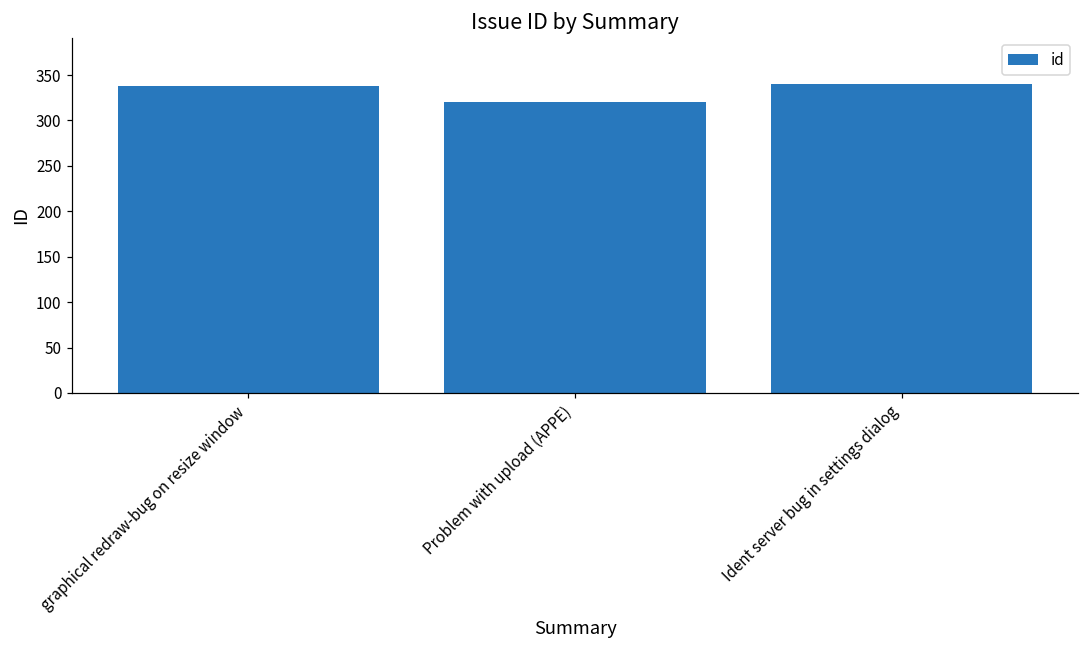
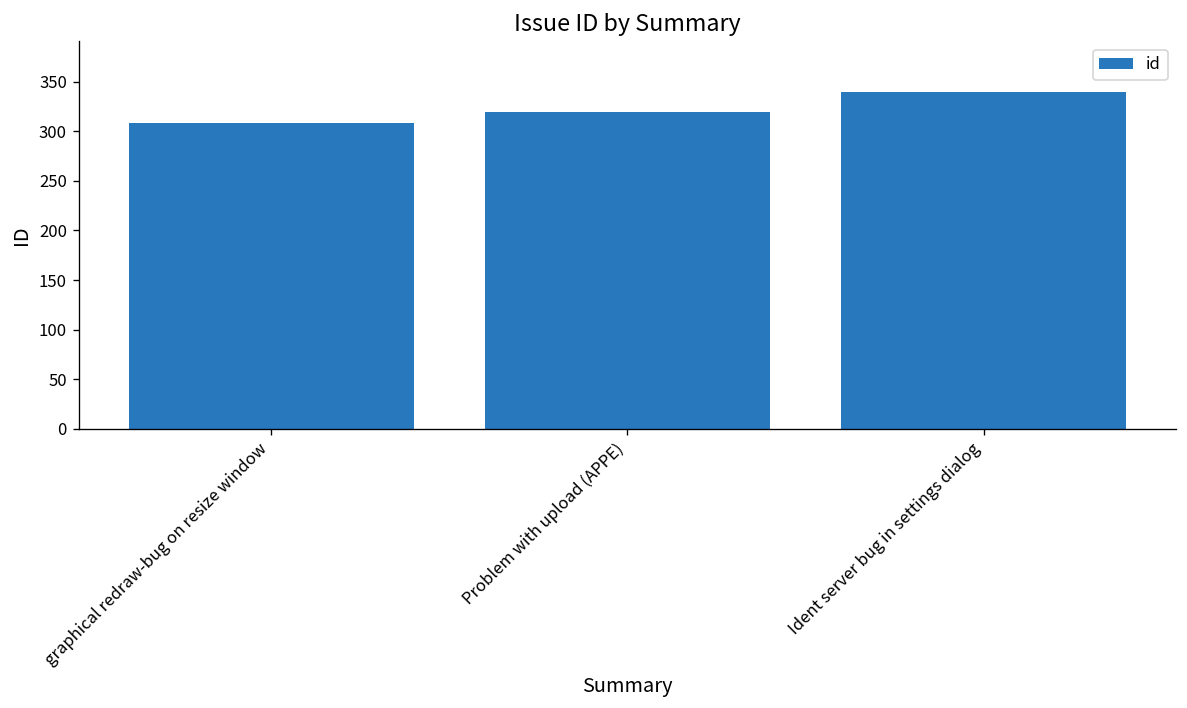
graphical redraw-bug on resize window: 340 -> 310
